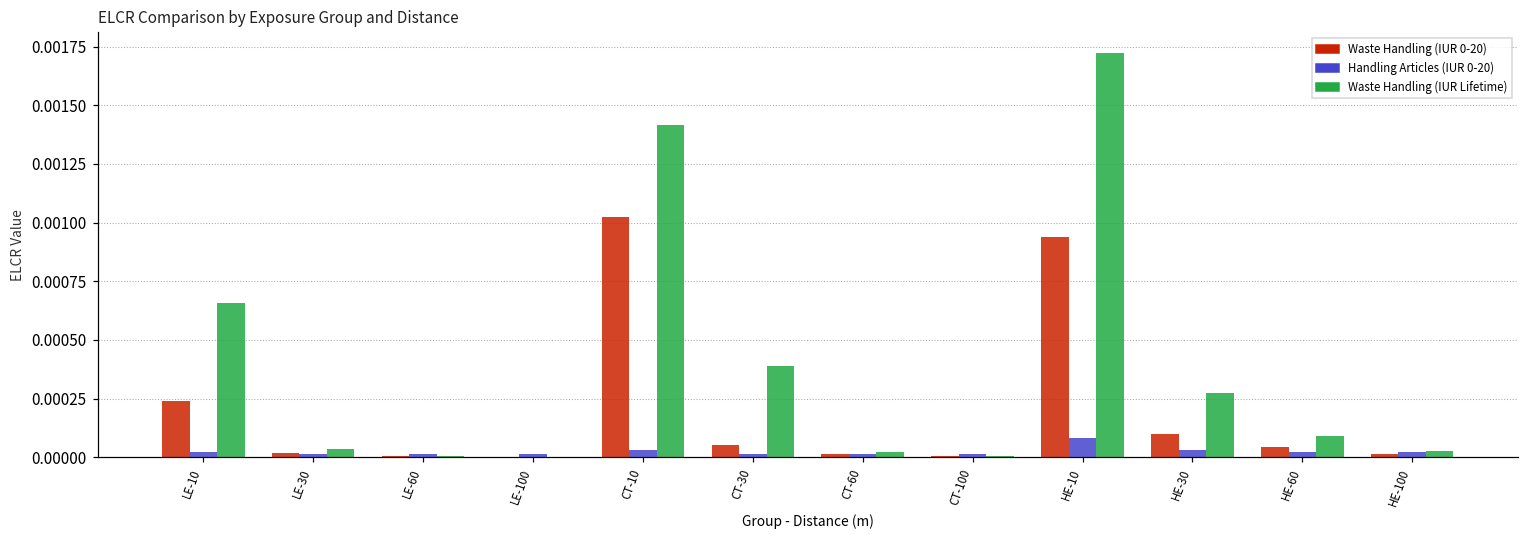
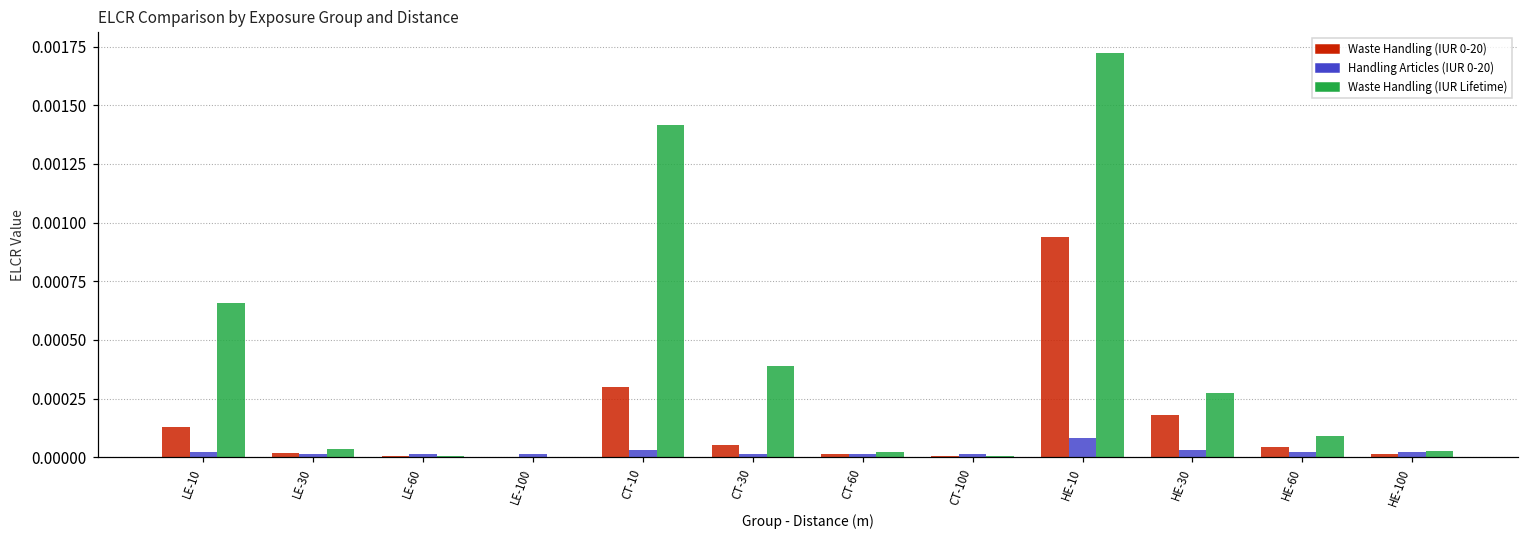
Waste Handling (IUR 0-20), LE-10: 0.00024 -> 0.00013
Waste Handling (IUR 0-20), CT-10: 0.00102 -> 0.00030
Waste Handling (IUR 0-20), HE-30: 0.00010 -> 0.00018
